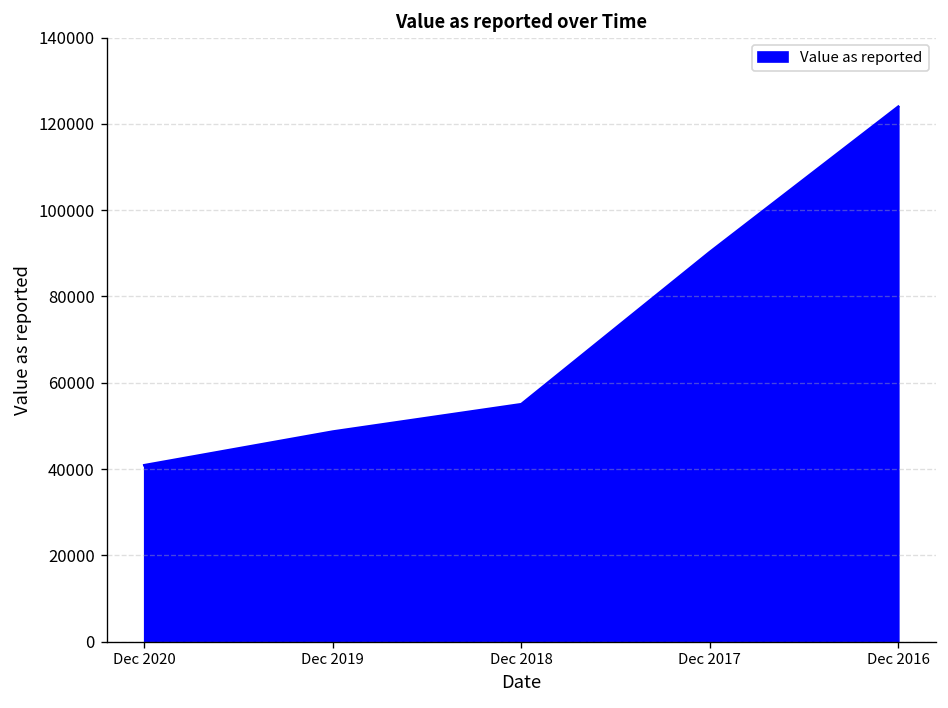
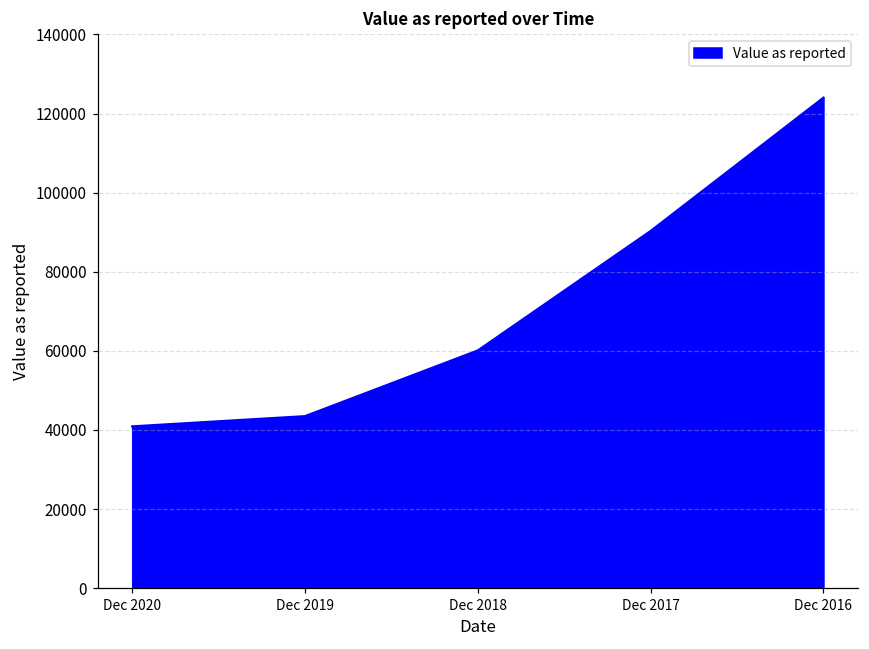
Dec 2019: 49000 -> 43000
Dec 2018: 55000 -> 60000
